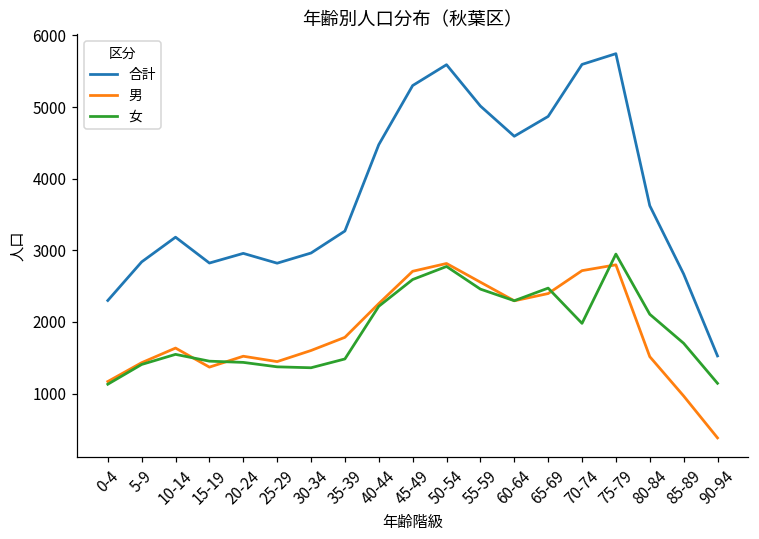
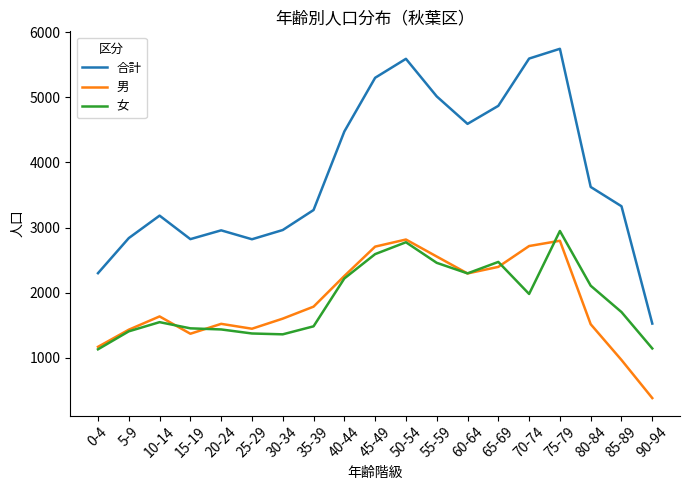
合計, 85-89: 2700 -> 3300
